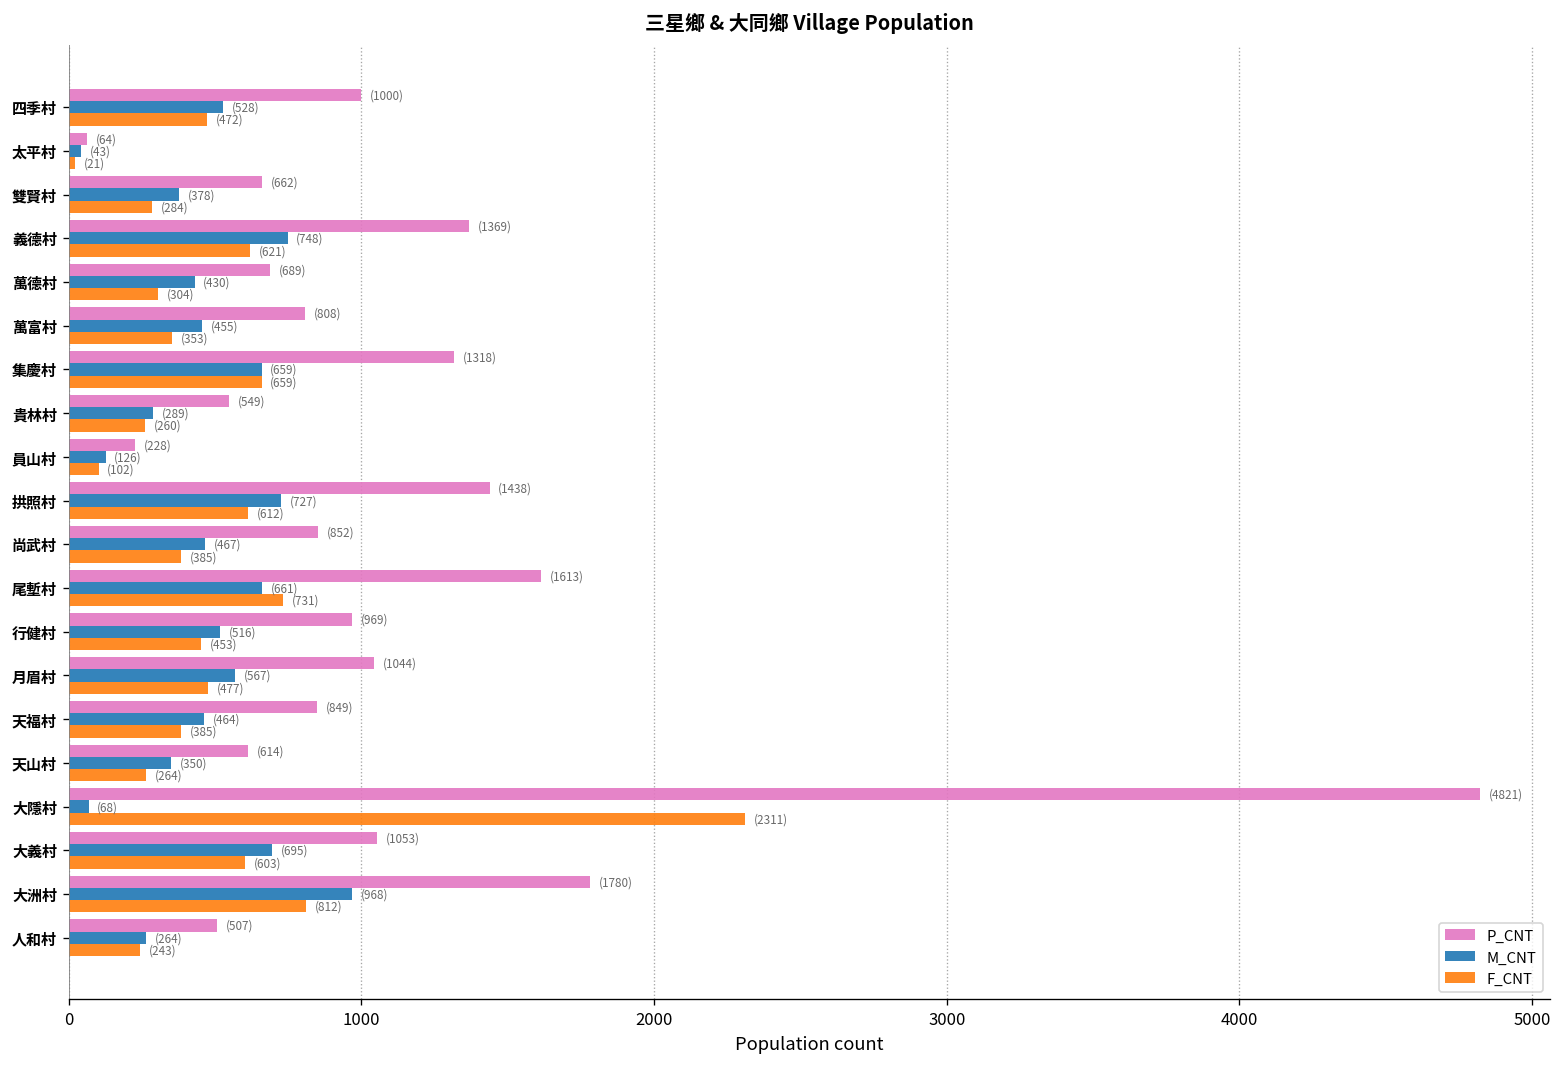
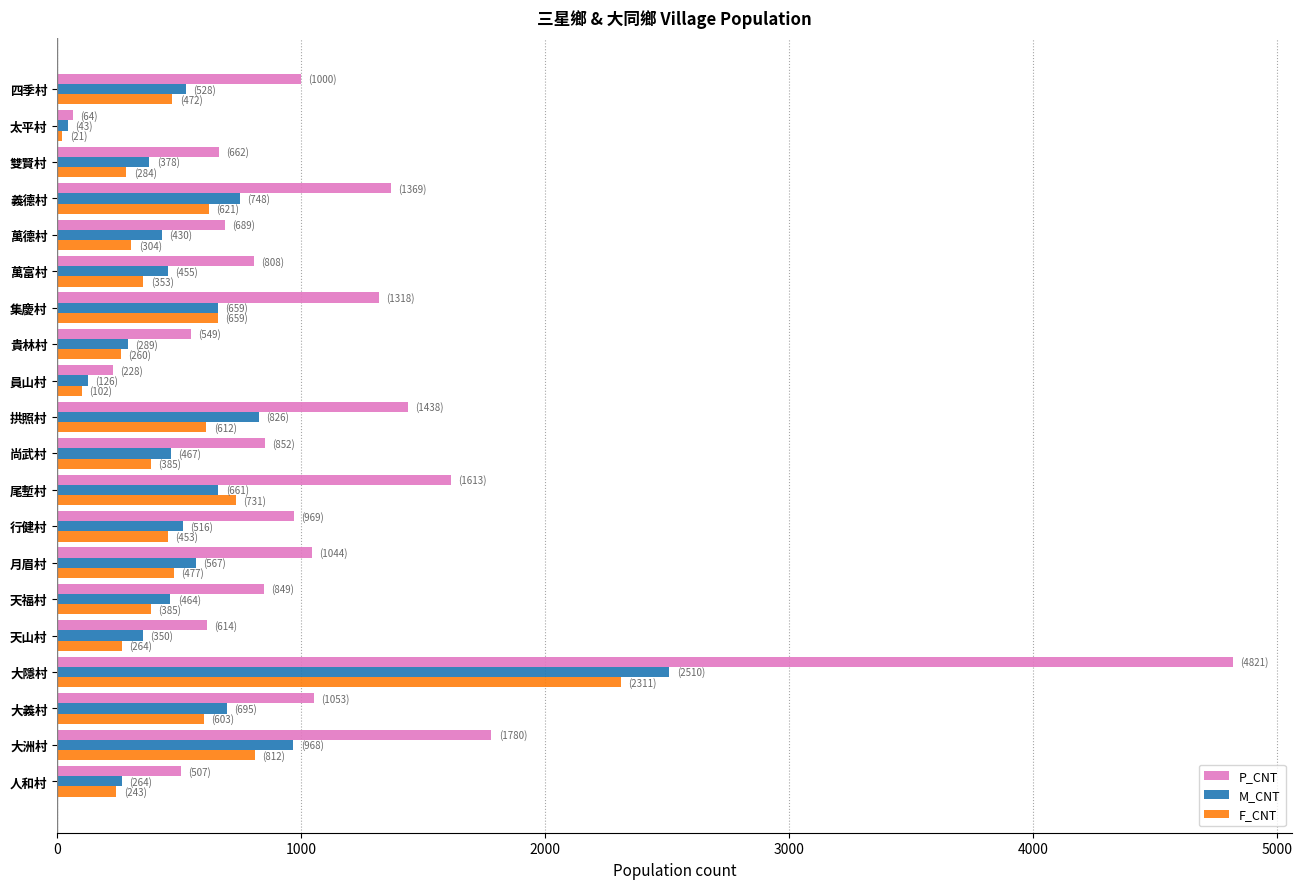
M_CNT, 拱照村: (727) -> (826)
M_CNT, 大隱村: (68) -> (2510)
